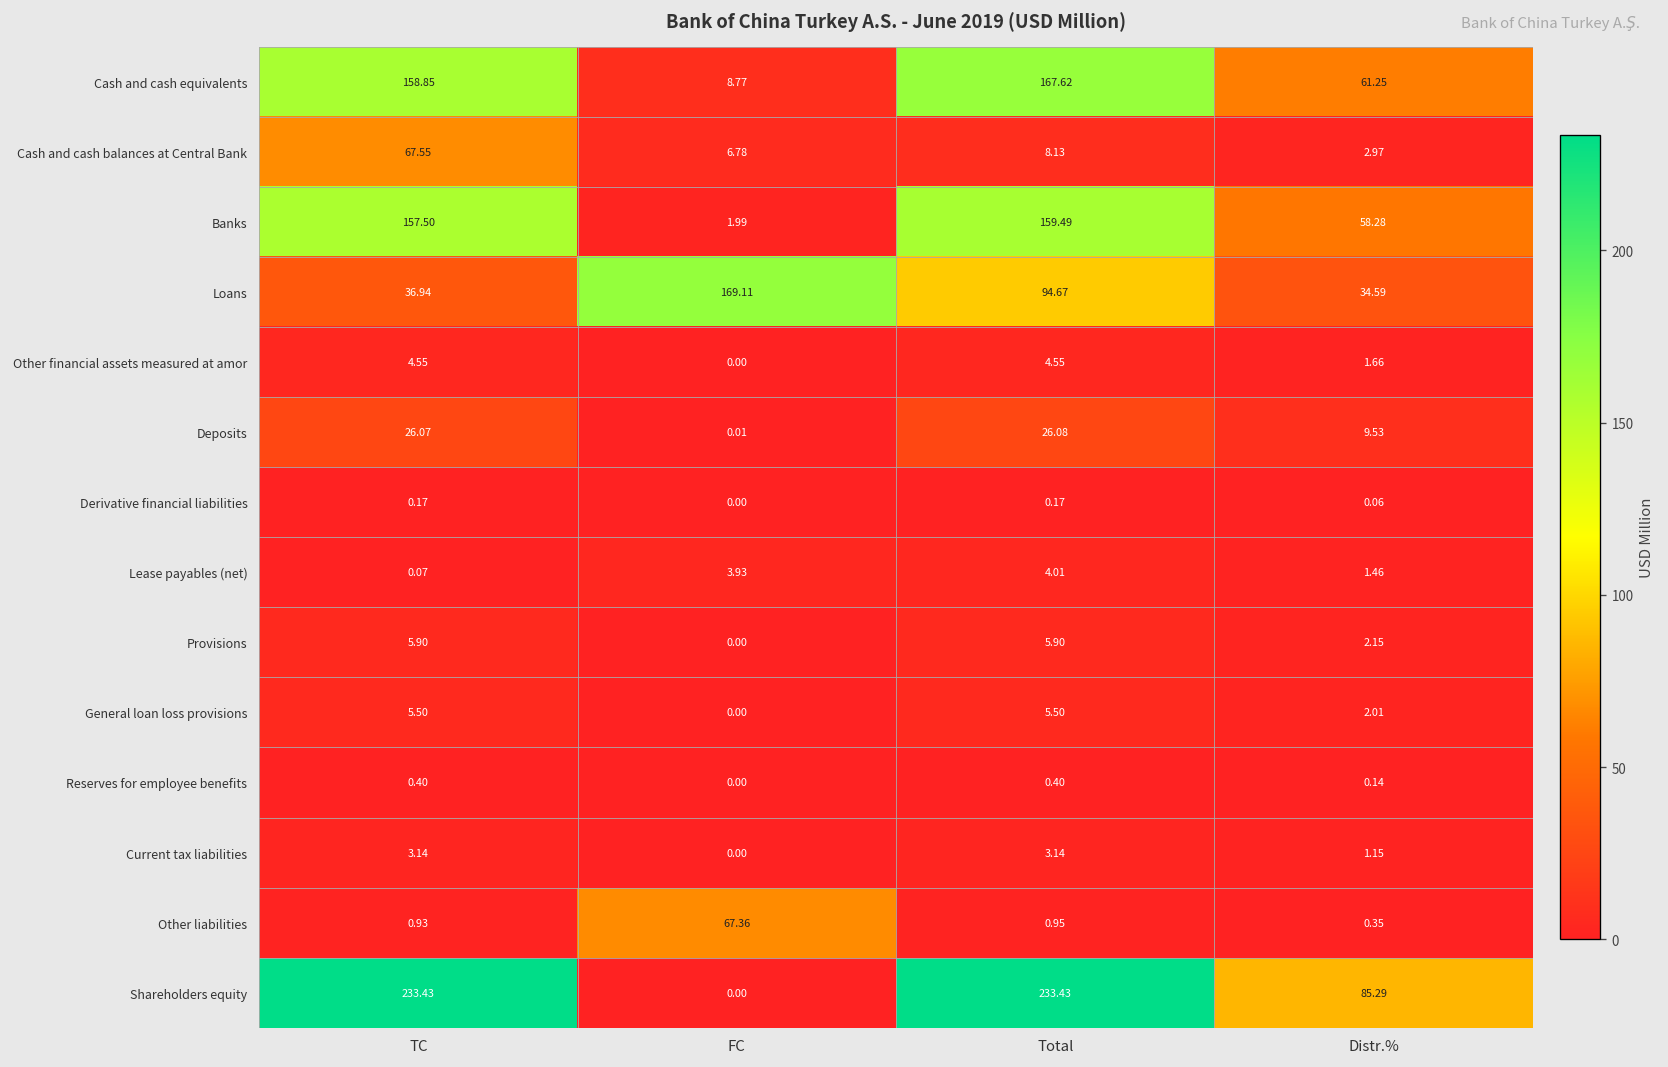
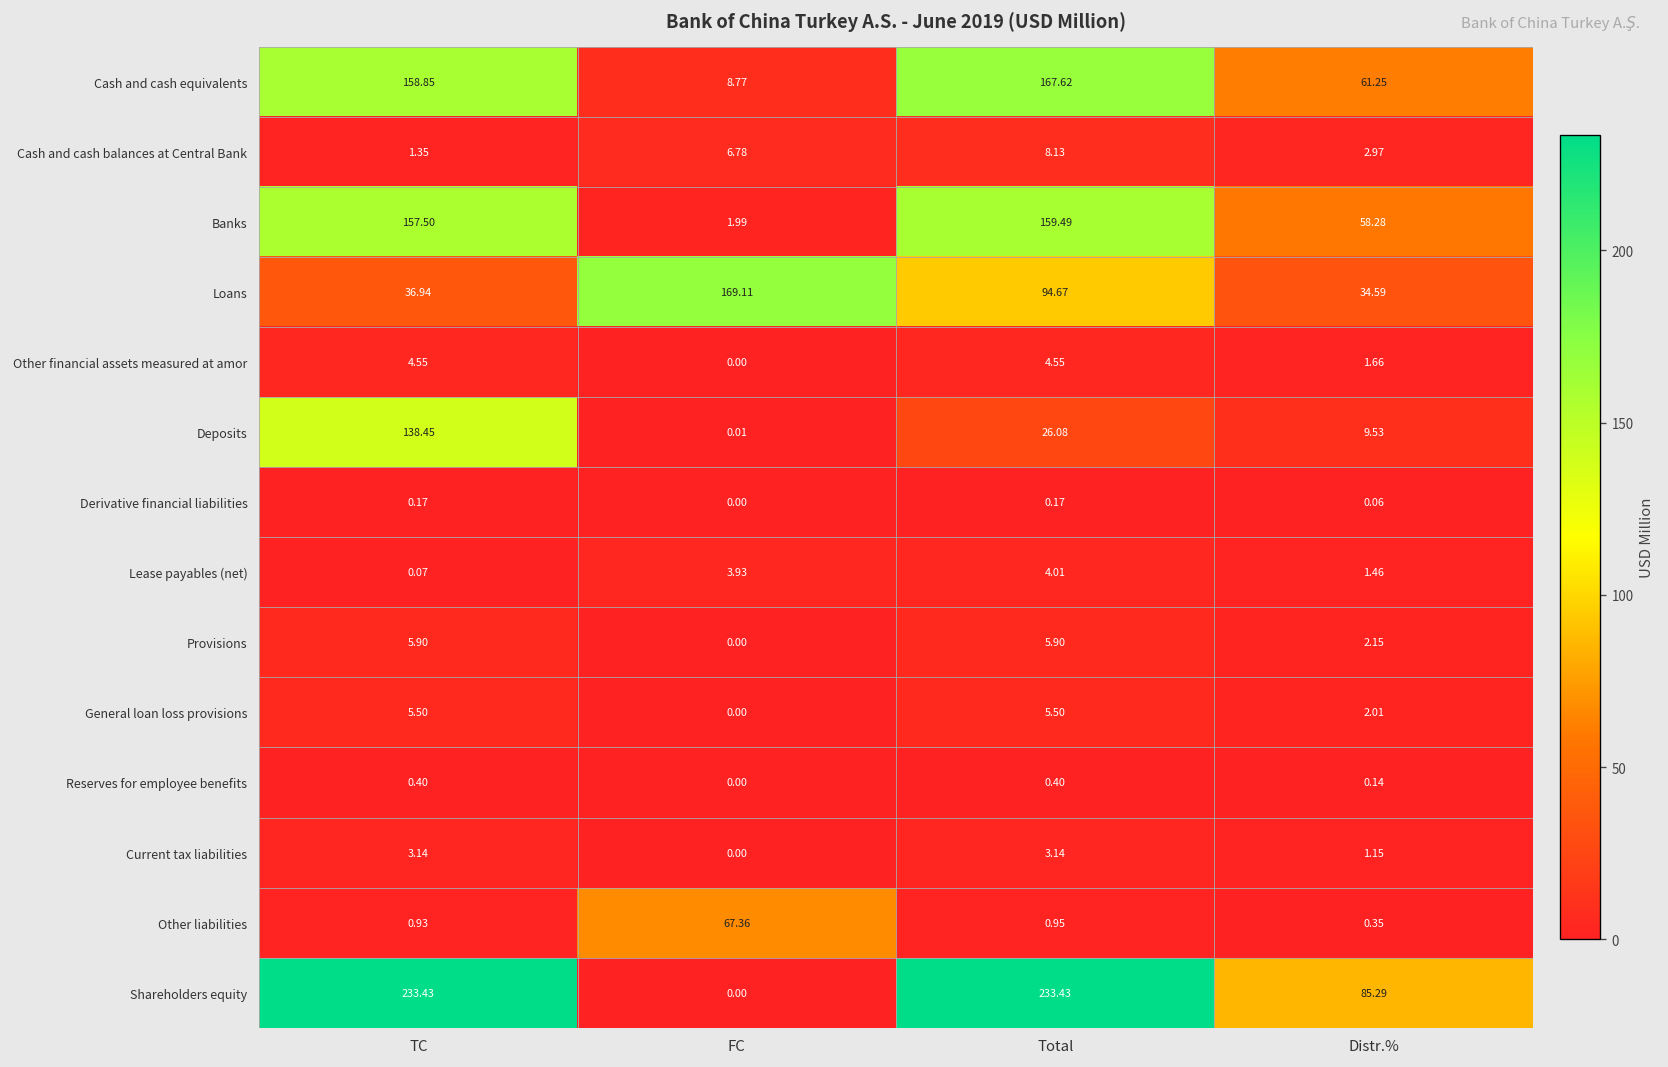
Cash and cash balances at Central Bank, TC: 67.55 -> 1.35
Deposits, TC: 26.07 -> 138.45
